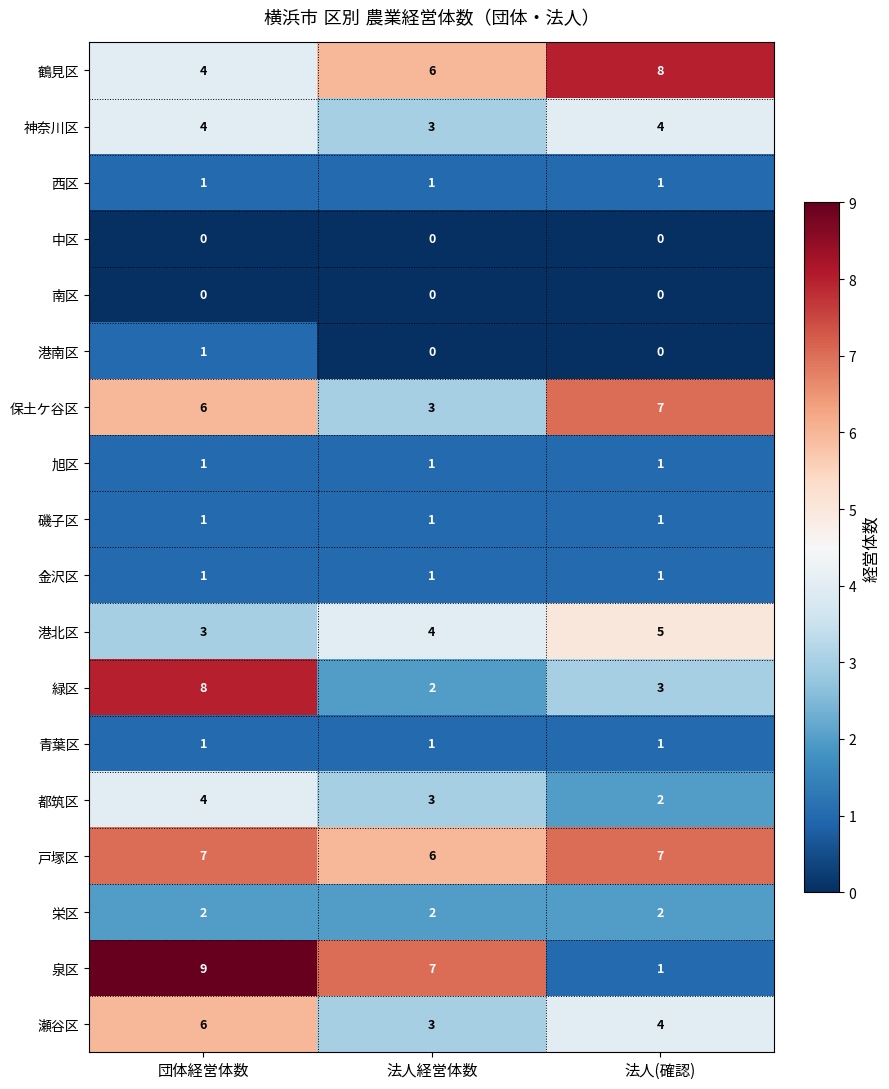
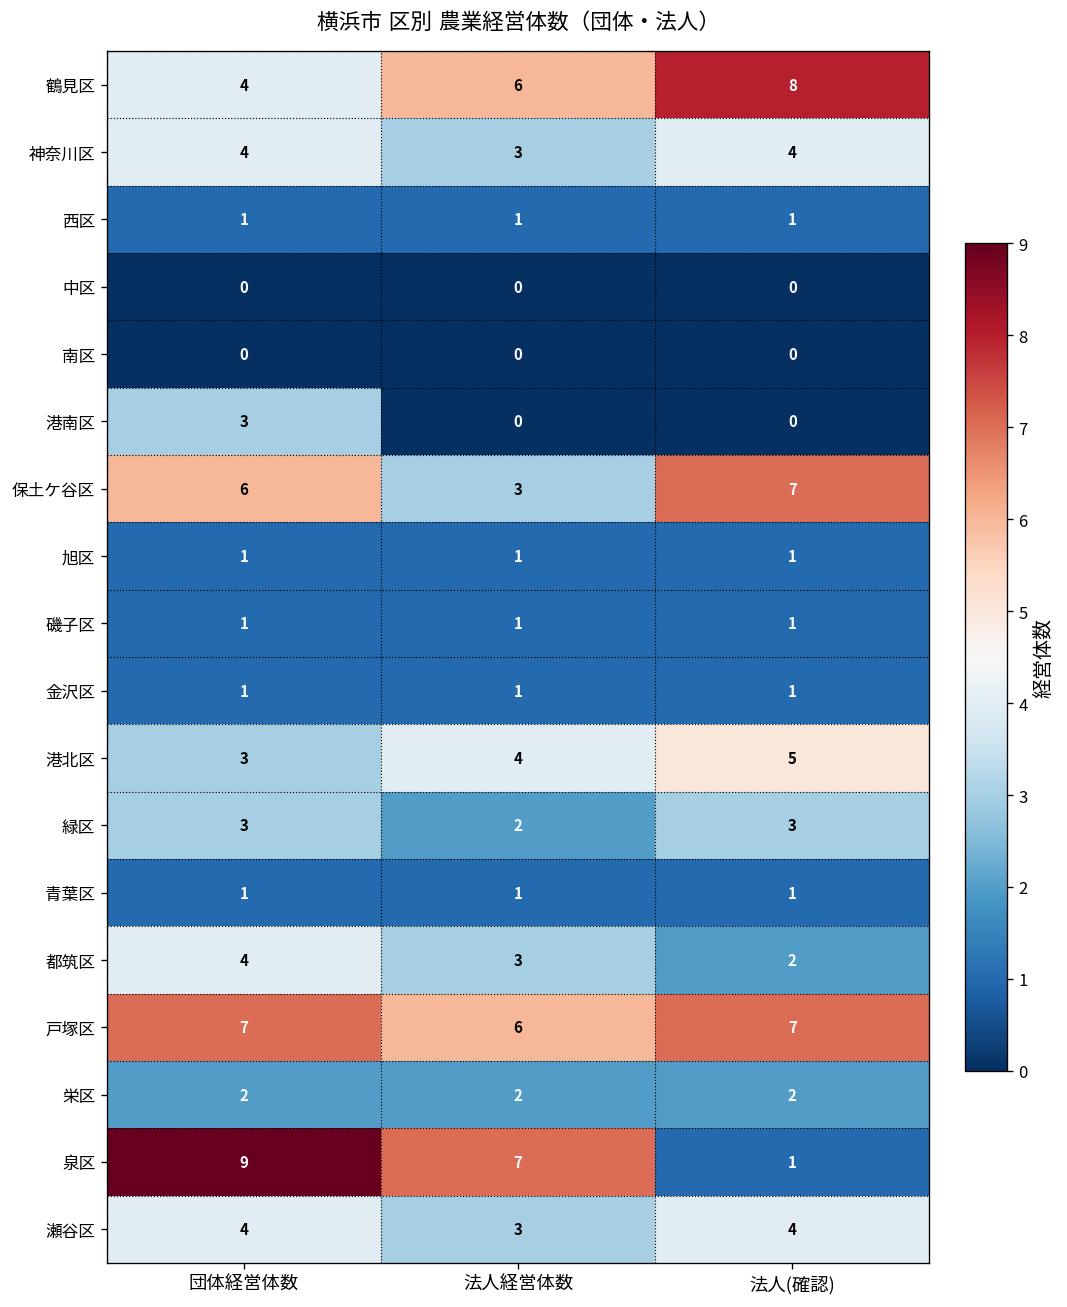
港南区, 団体経営体数: 1 -> 3
緑区, 団体経営体数: 8 -> 3
瀬谷区, 団体経営体数: 6 -> 4
